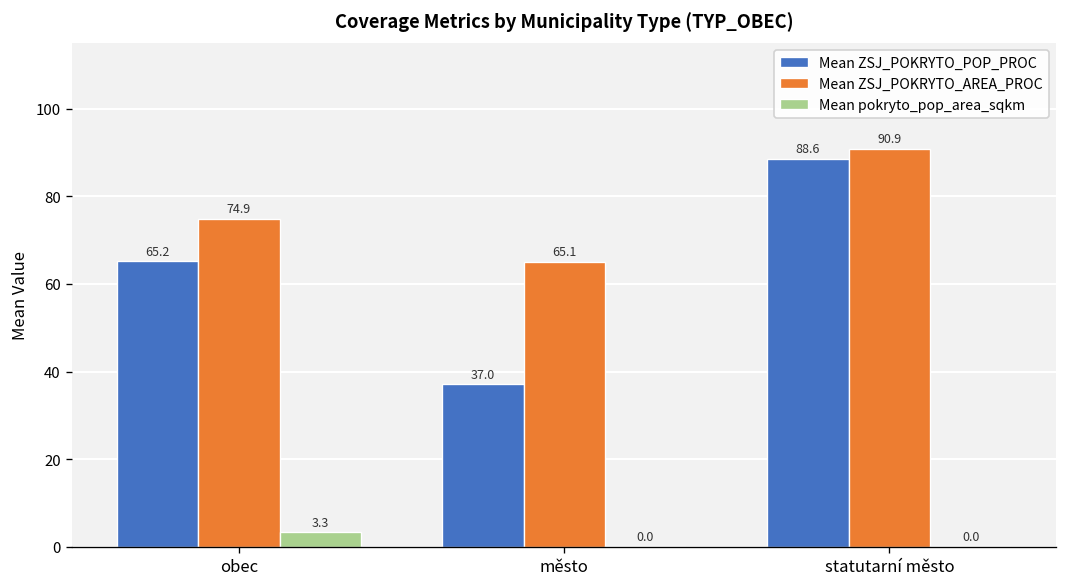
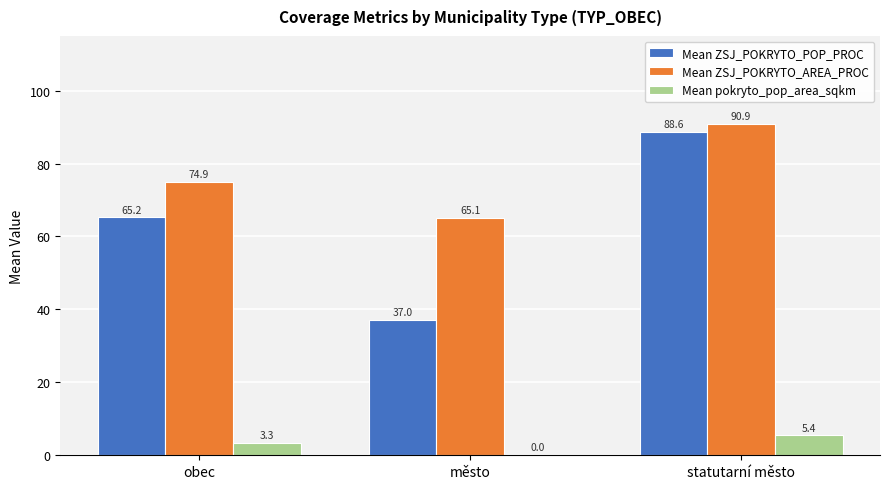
Mean pokryto_pop_area_sqkm, statutarní město: 0.0 -> 5.4
